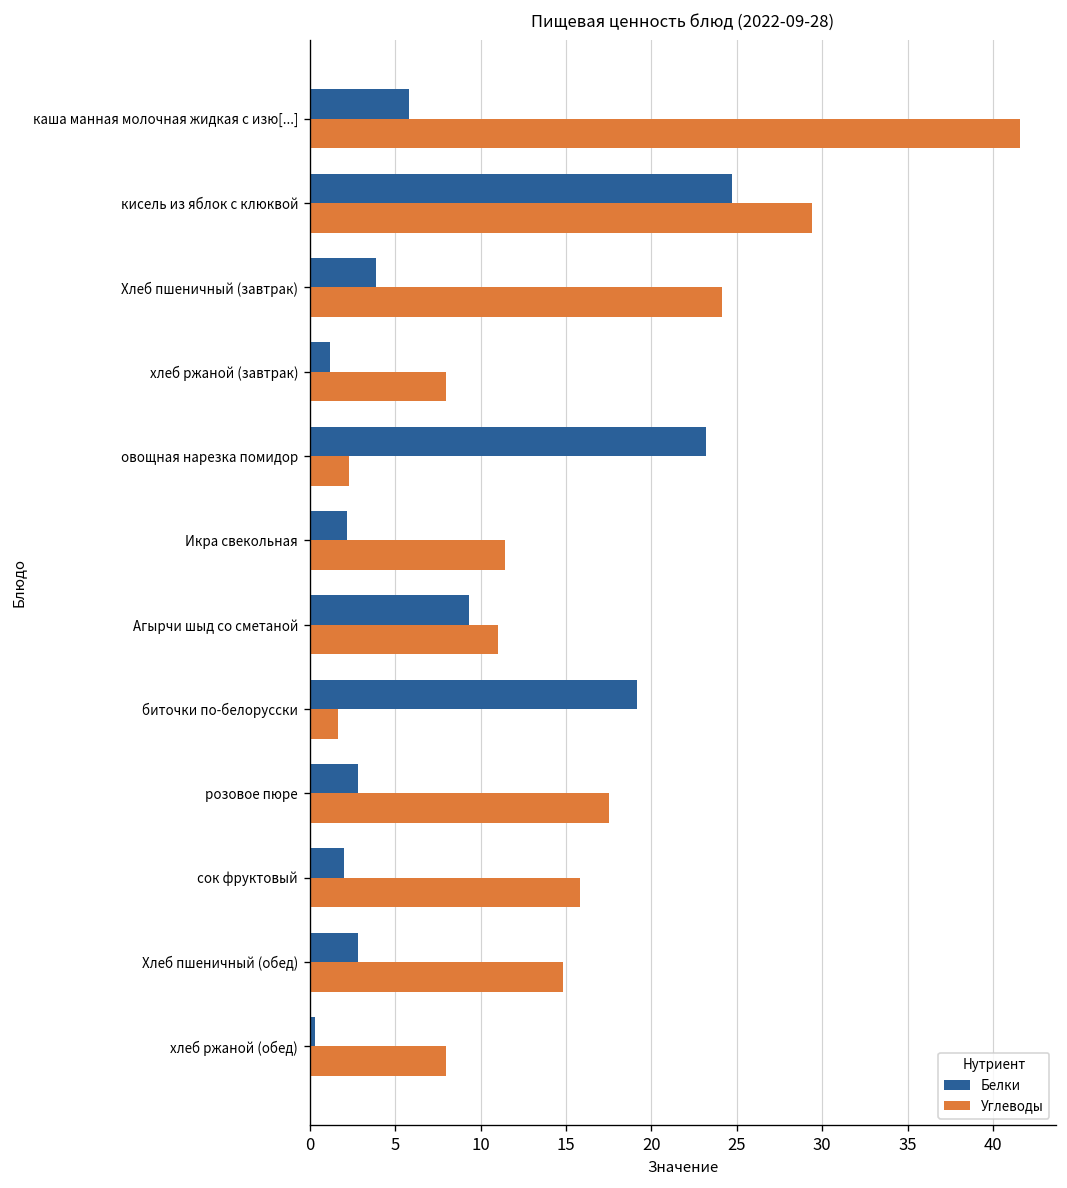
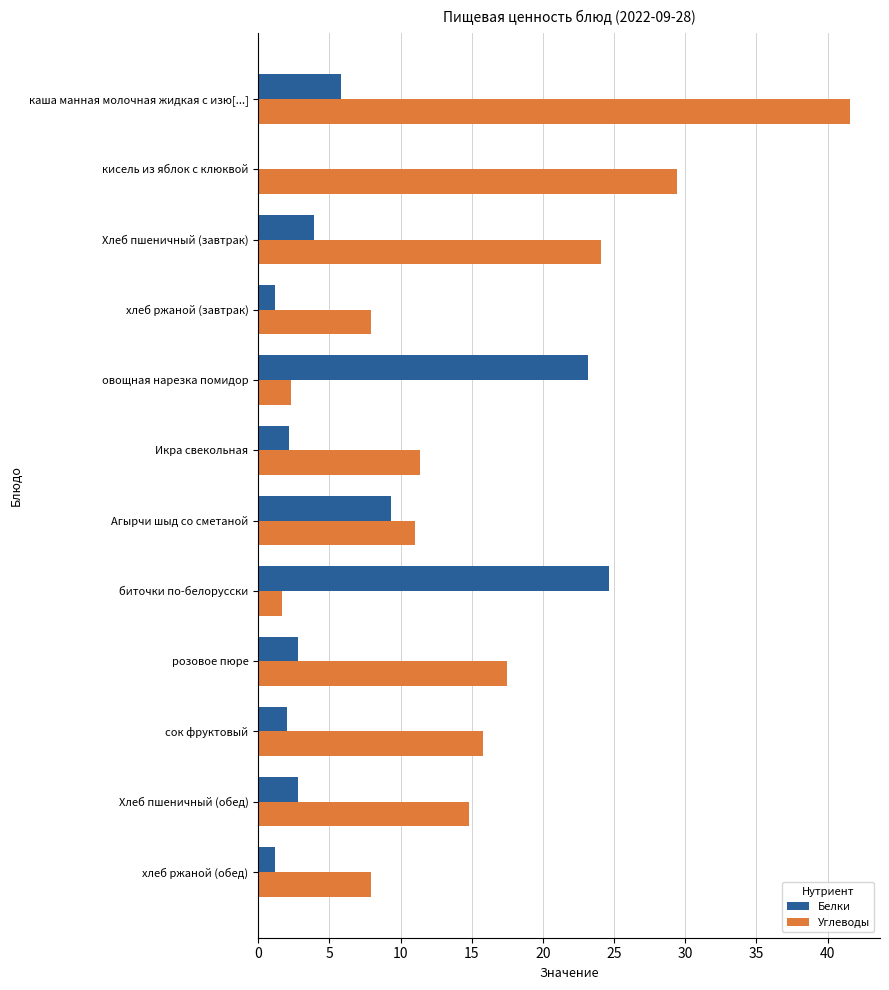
Белки, кисель из яблок с клюквой: 24.7 -> 0.0
Белки, биточки по-белорусски: 19.2 -> 24.6
Белки, хлеб ржаной (обед): 0.3 -> 1.2
